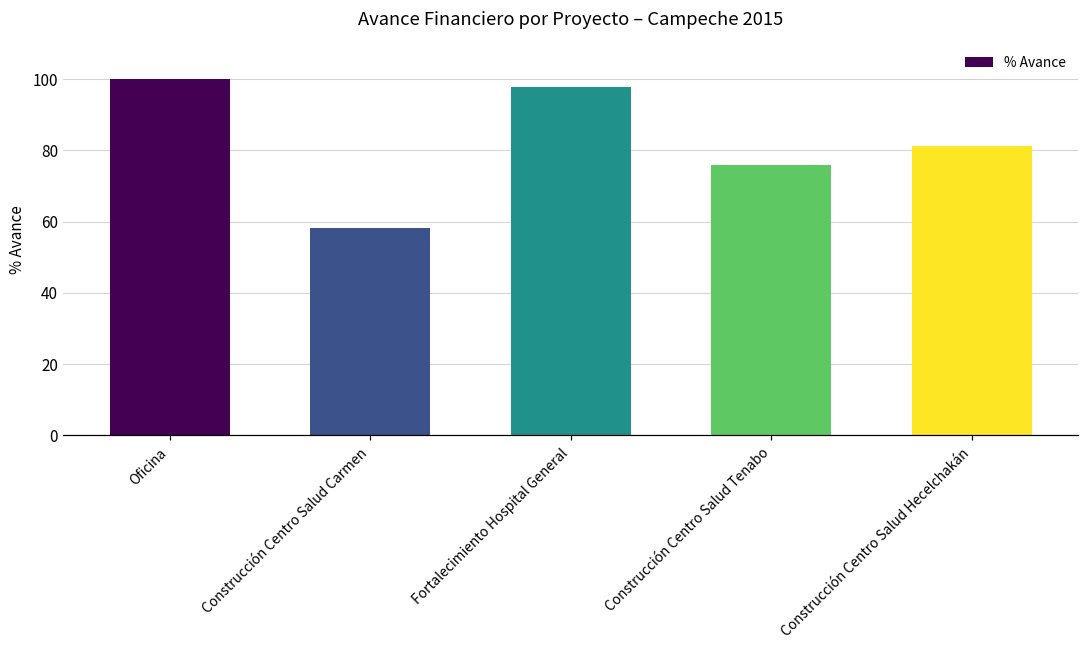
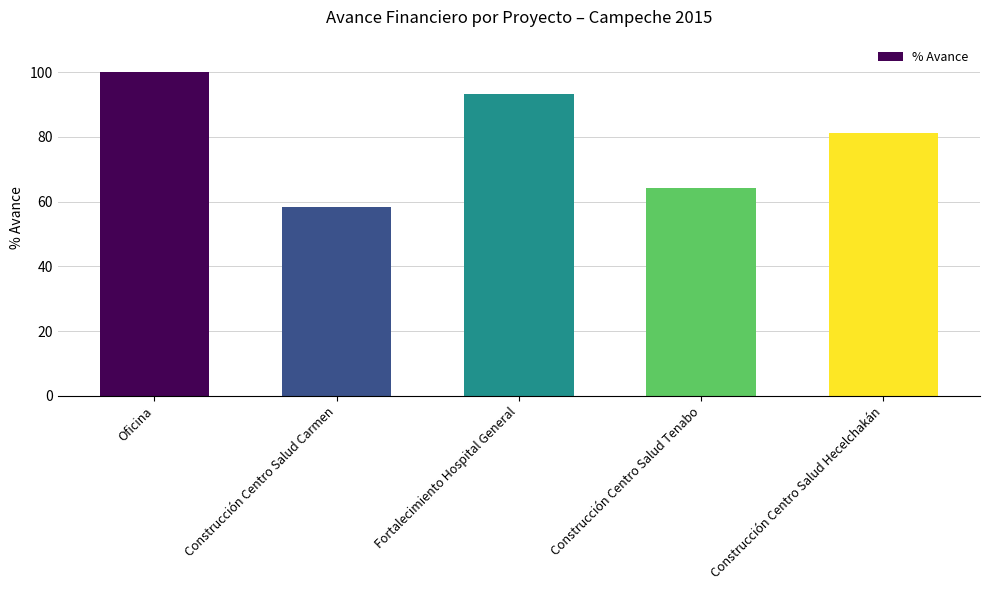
Fortalecimiento Hospital General: 98 -> 93
Construcción Centro Salud Tenabo: 76 -> 64
